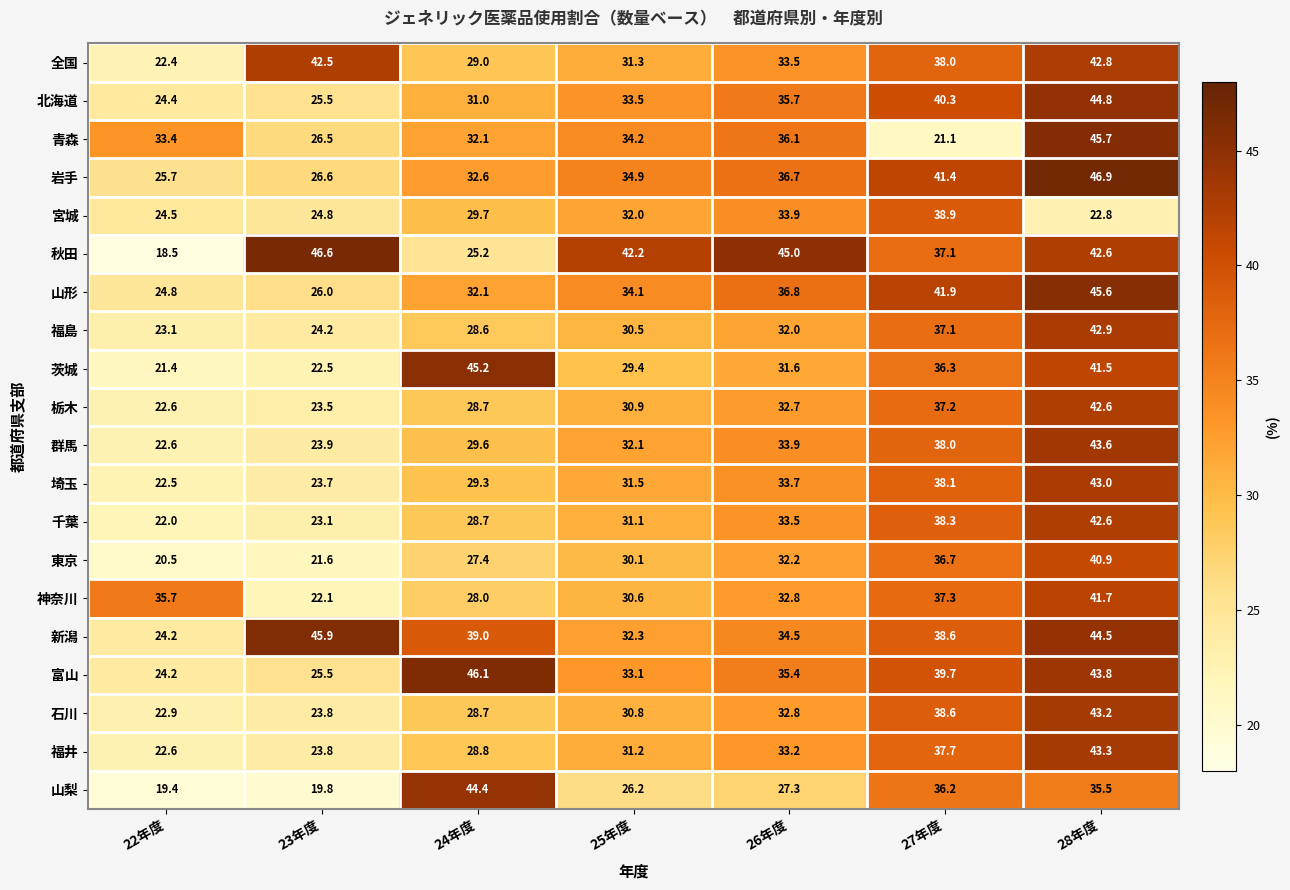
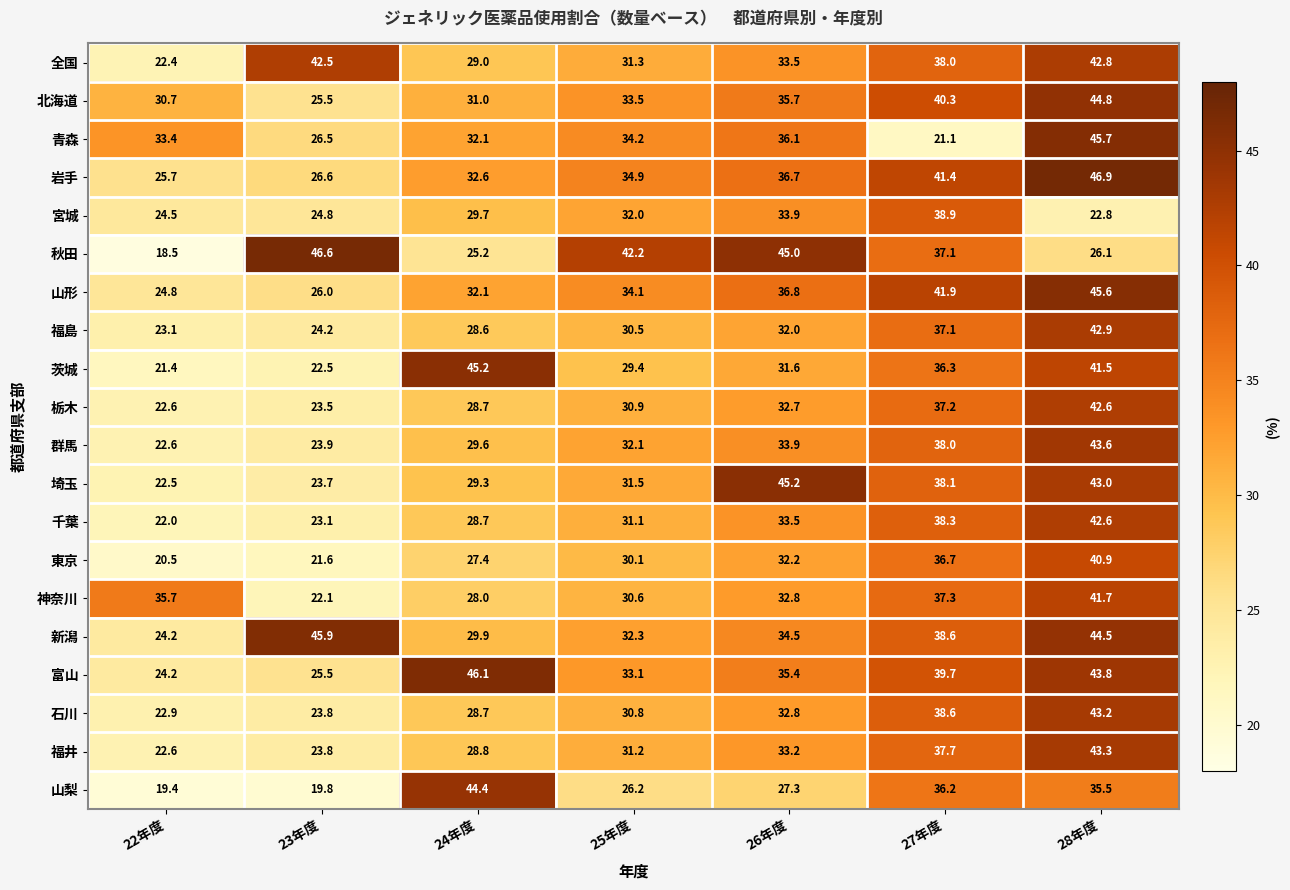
北海道, 22年度: 24.4 -> 30.7
秋田, 28年度: 42.6 -> 26.1
埼玉, 26年度: 33.7 -> 45.2
新潟, 24年度: 39.0 -> 29.9
